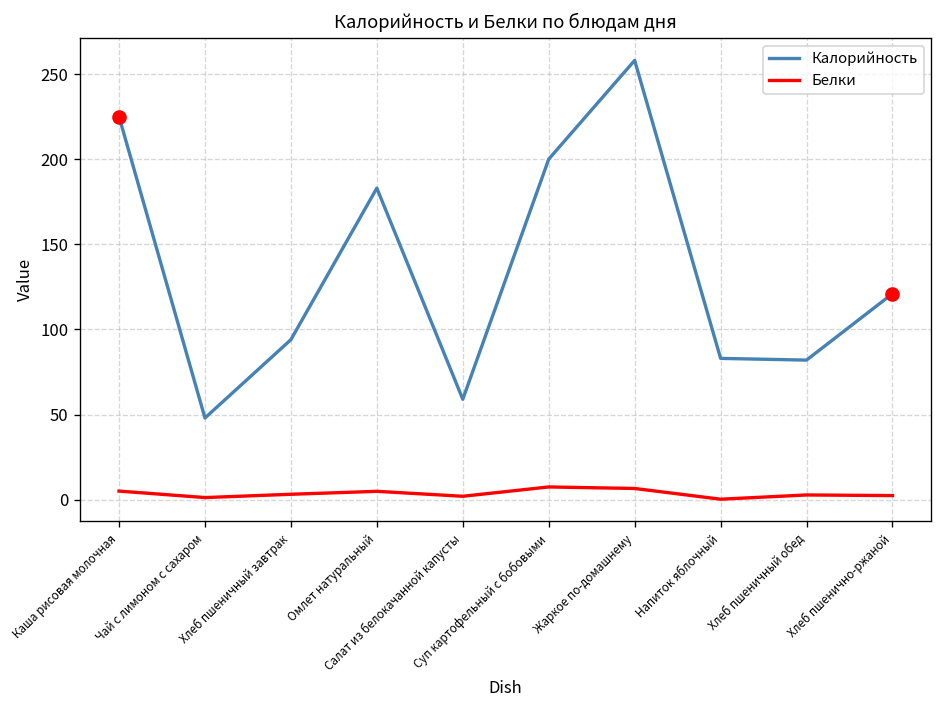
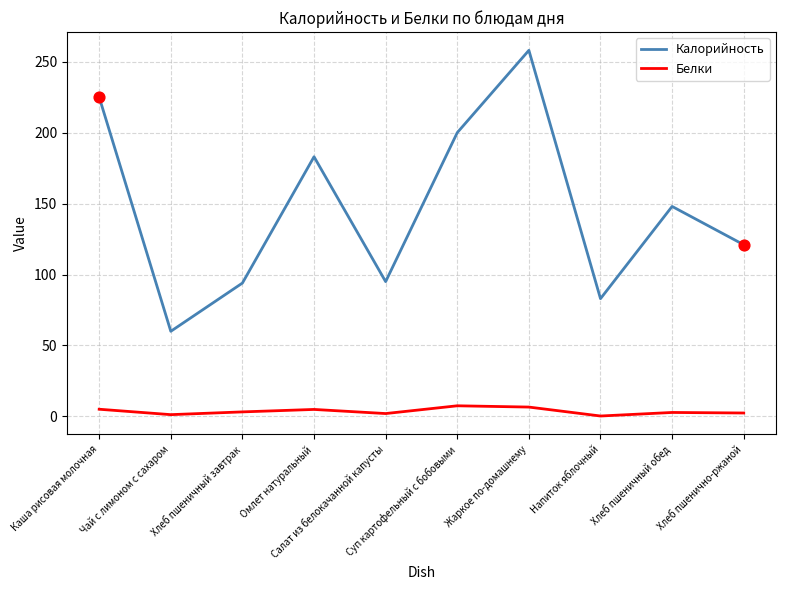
Калорийность, Чай с лимоном с сахаром: 48 -> 60
Калорийность, Салат из белокачанной капусты: 59 -> 95
Калорийность, Хлеб пшеничный обед: 82 -> 148
